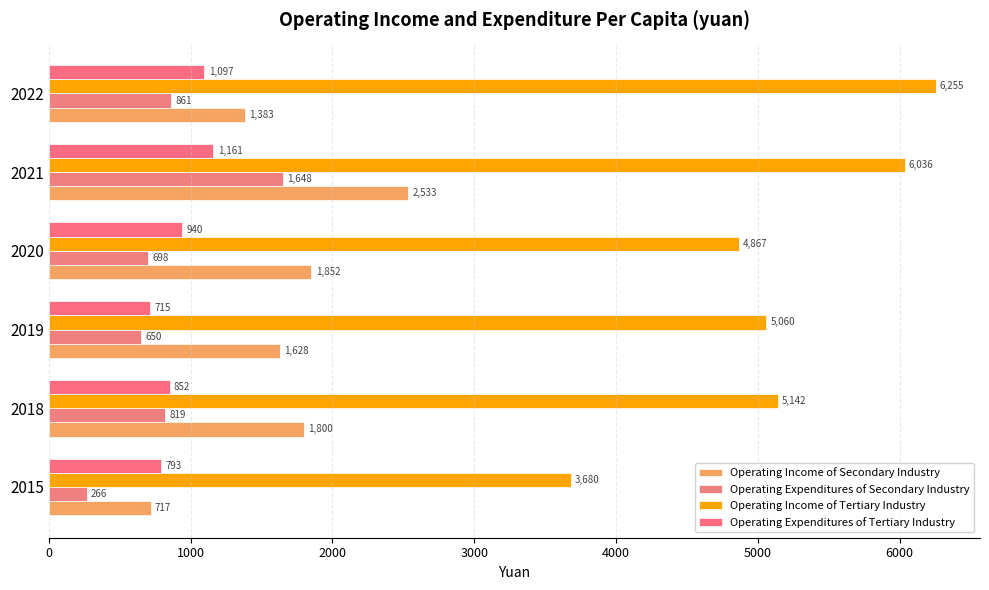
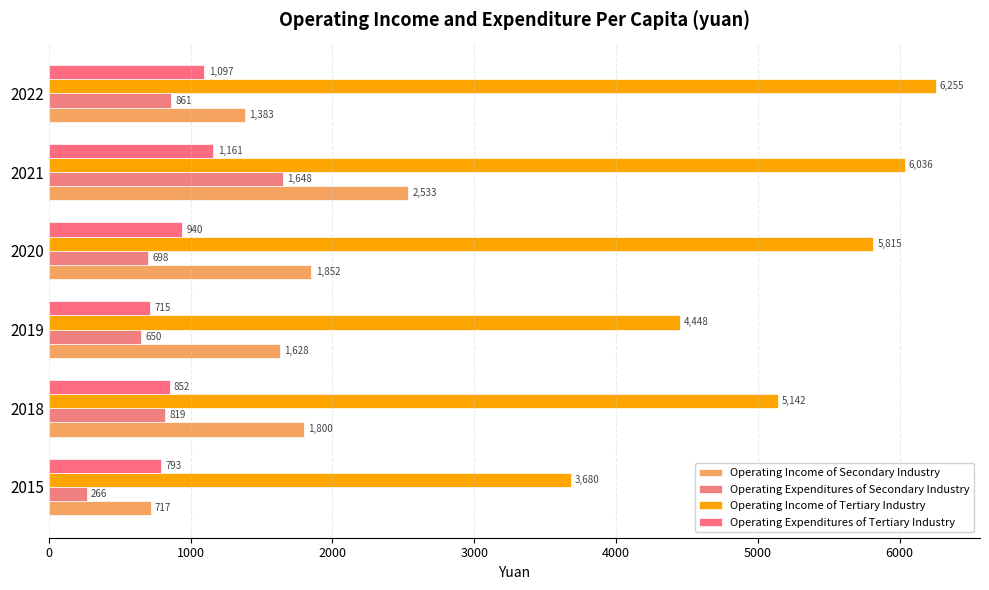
Operating Income of Tertiary Industry, 2020: 4,867 -> 5,815
Operating Income of Tertiary Industry, 2019: 5,060 -> 4,448
